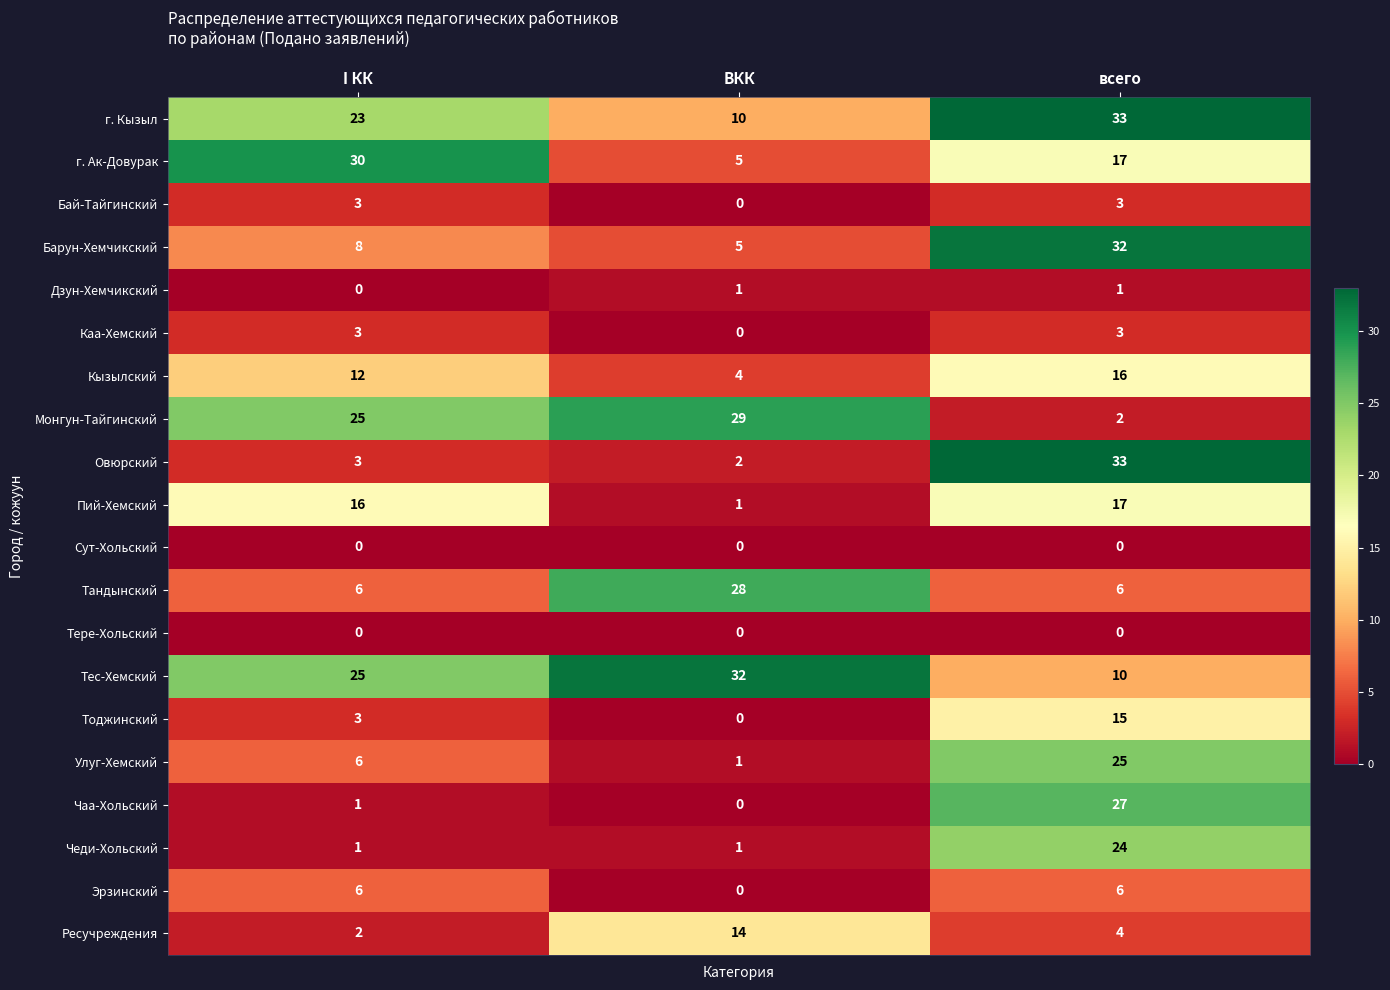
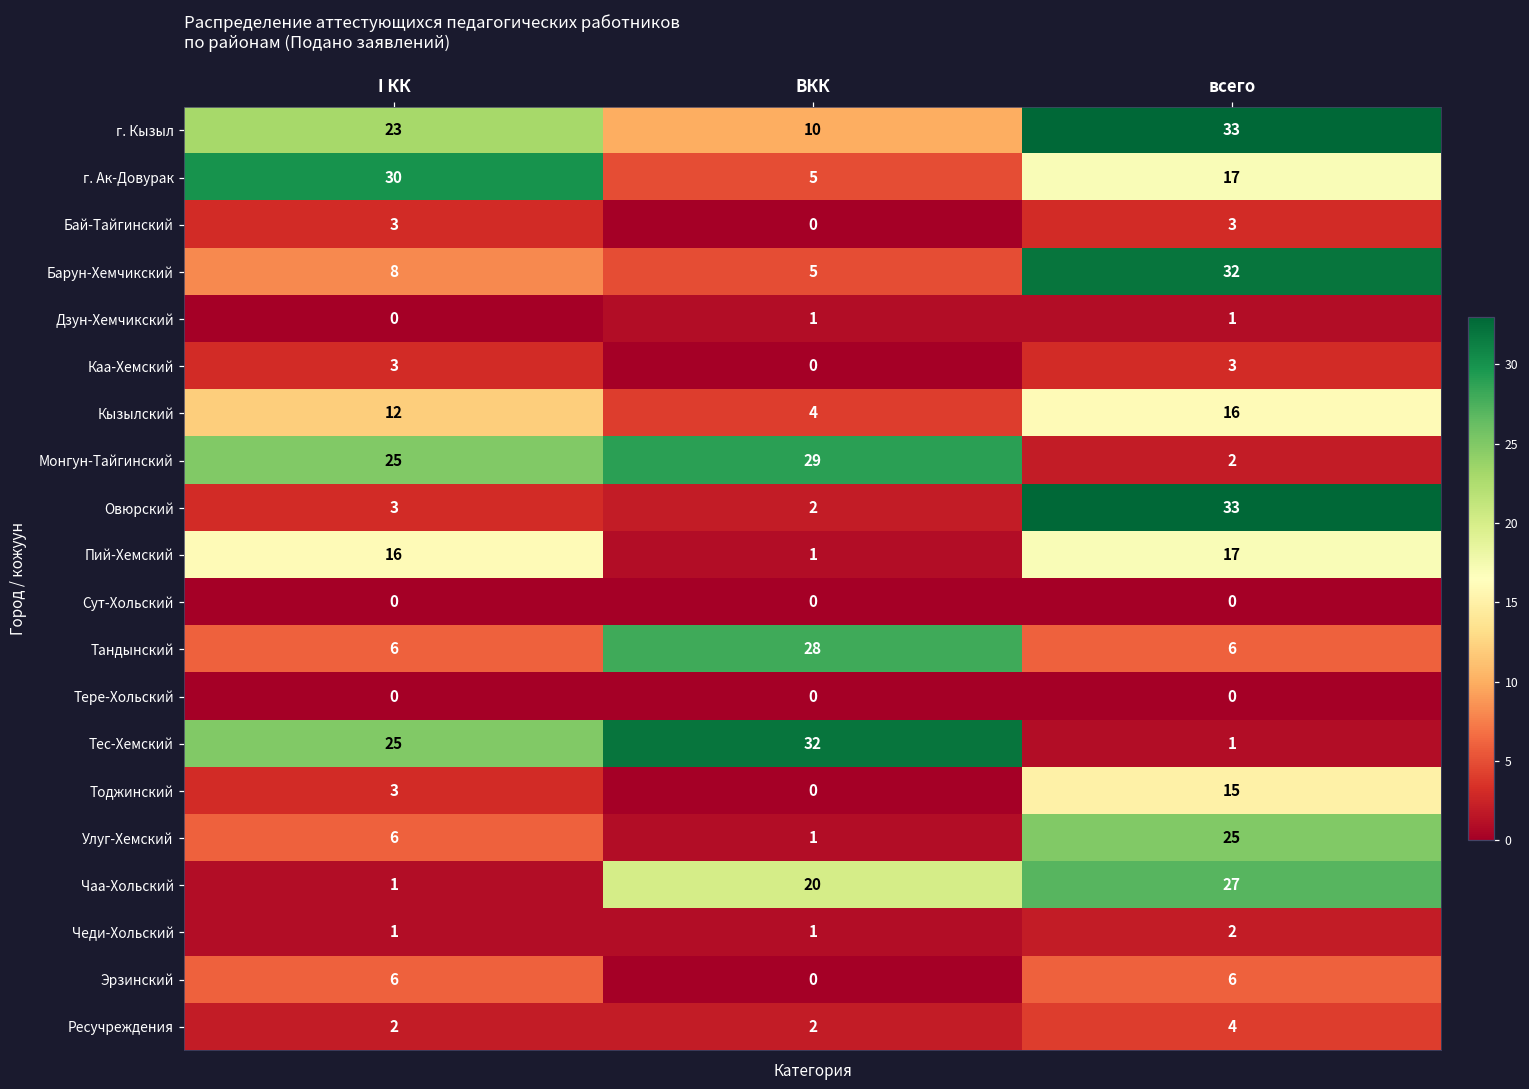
Тес-Хемский, всего: 10 -> 1
Чаа-Хольский, ВКК: 0 -> 20
Чеди-Хольский, всего: 24 -> 2
Ресучреждения, ВКК: 14 -> 2
